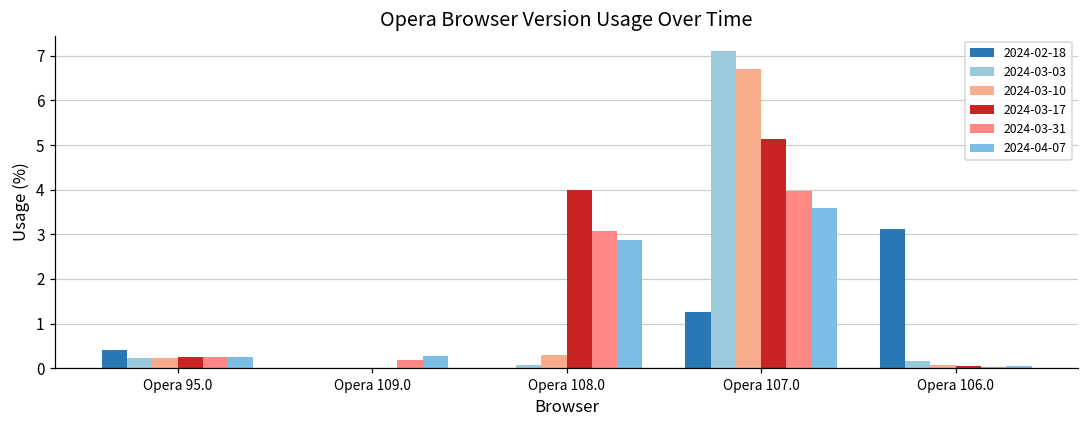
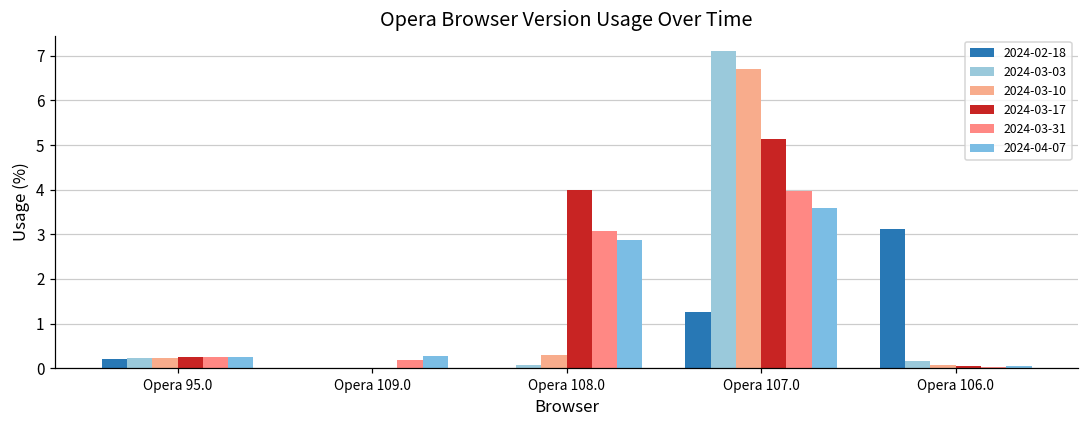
2024-02-18, Opera 95.0: 0.4 -> 0.2
